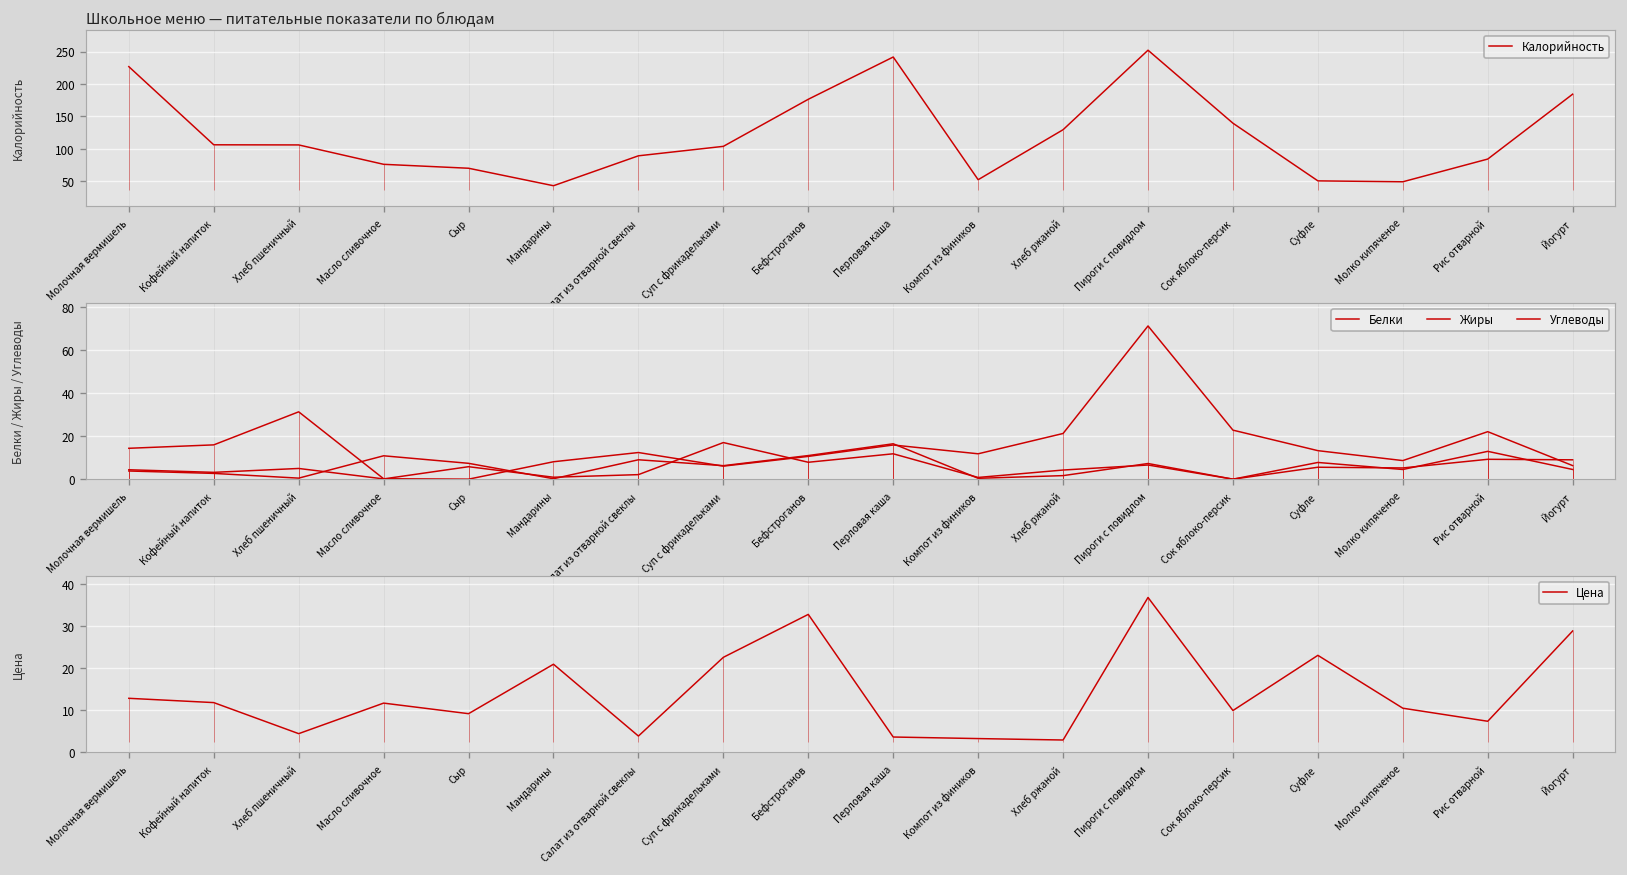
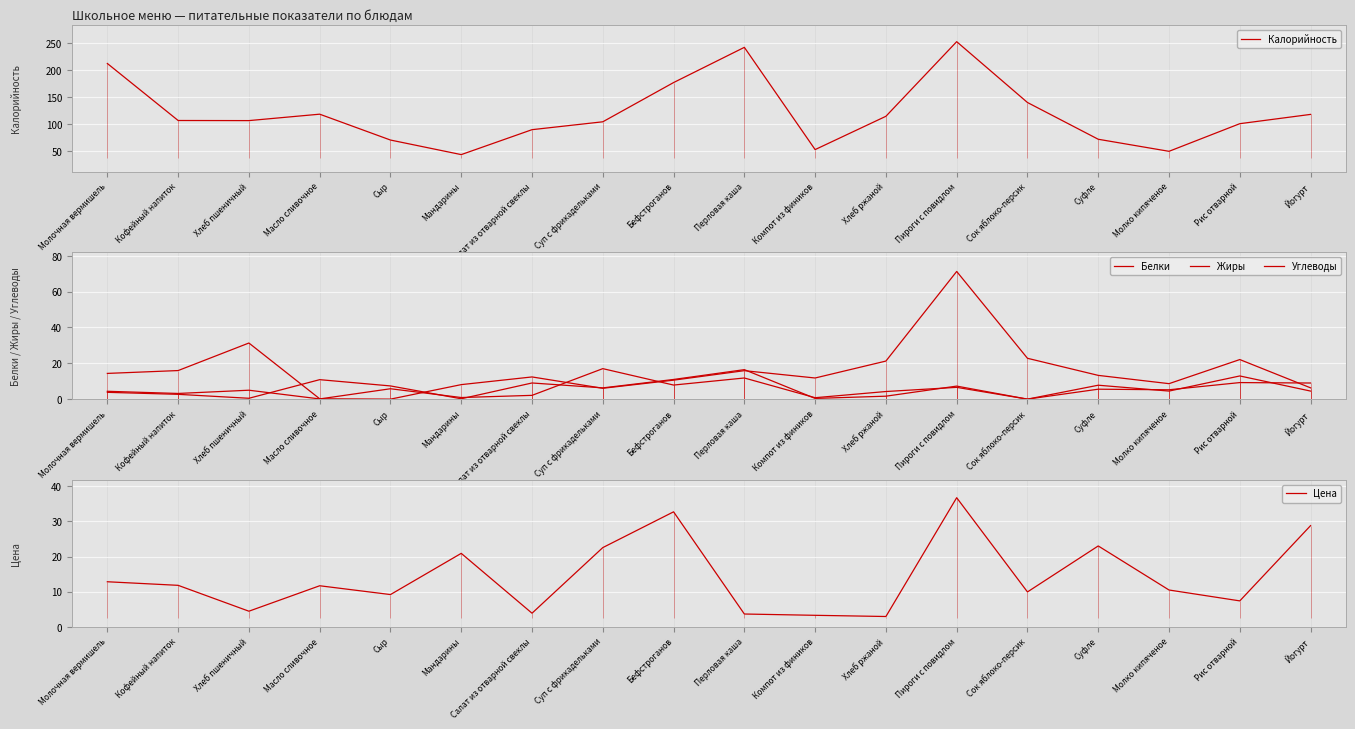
Школьное меню — питательные показатели по блюдам, Молочная вермишель: 230 -> 210
Школьное меню — питательные показатели по блюдам, Масло сливочное: 80 -> 120
Школьное меню — питательные показатели по блюдам, Хлеб ржаной: 130 -> 110
Школьное меню — питательные показатели по блюдам, Суфле: 50 -> 70
Школьное меню — питательные показатели по блюдам, Рис отварной: 80 -> 100
Школьное меню — питательные показатели по блюдам, Йогурт: 180 -> 120
